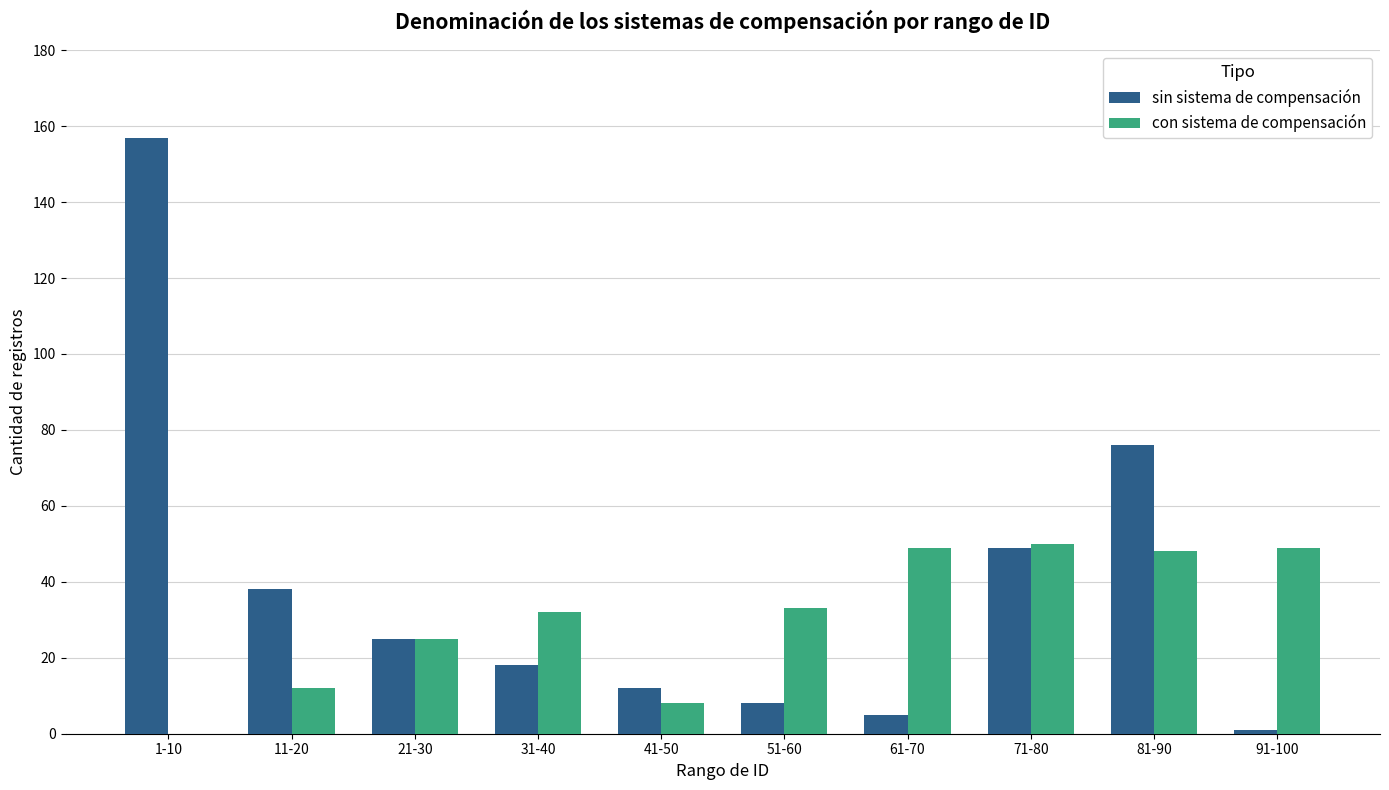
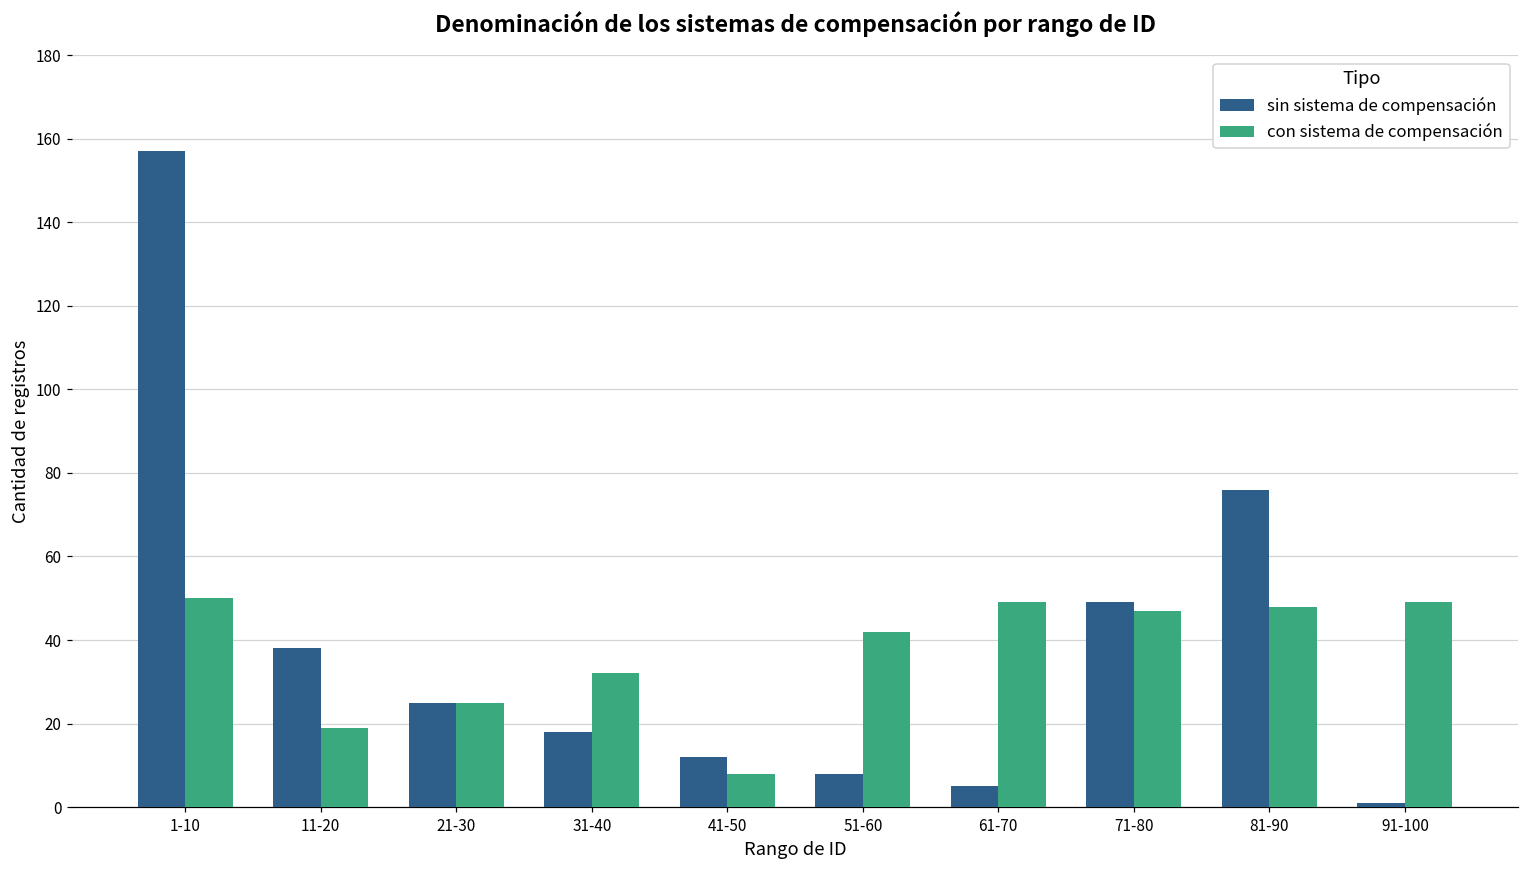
con sistema de compensación, 1-10: 0 -> 50
con sistema de compensación, 11-20: 12 -> 19
con sistema de compensación, 51-60: 33 -> 42
con sistema de compensación, 71-80: 50 -> 47
